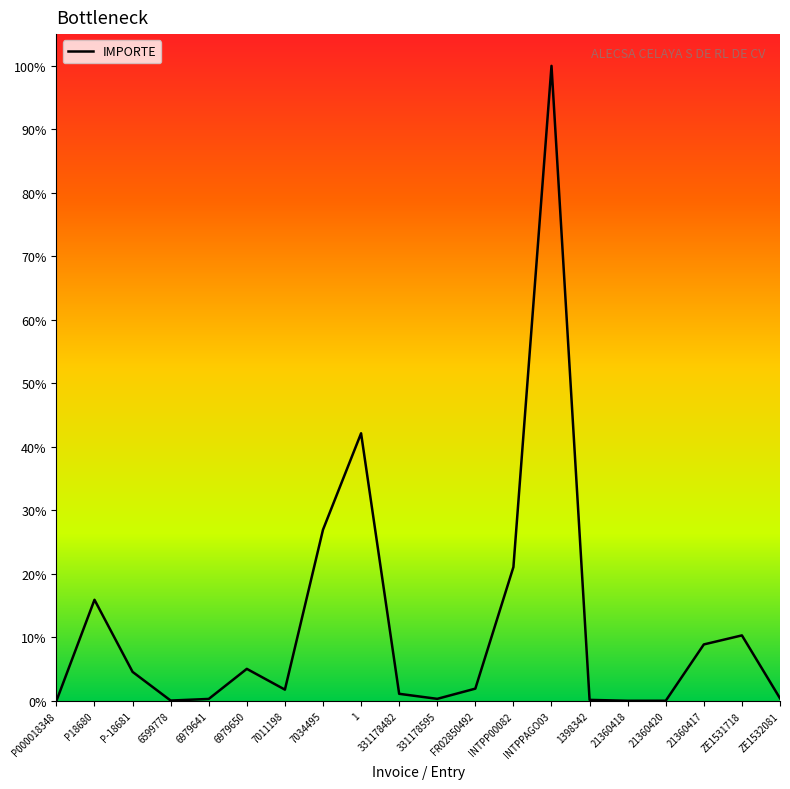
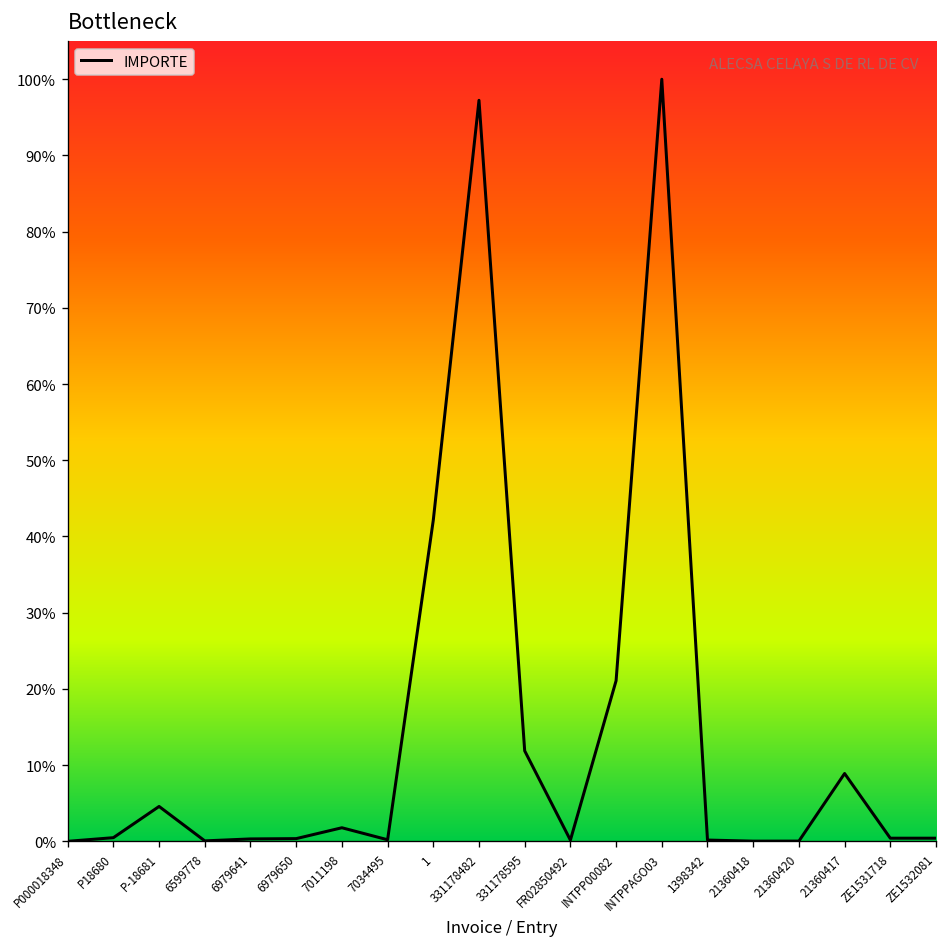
P18680: 16% -> 0%
6979650: 5% -> 0%
7034495: 27% -> 0%
331178482: 1% -> 97%
331178595: 0% -> 12%
FR02850492: 2% -> 0%
ZE1531718: 10% -> 0%
